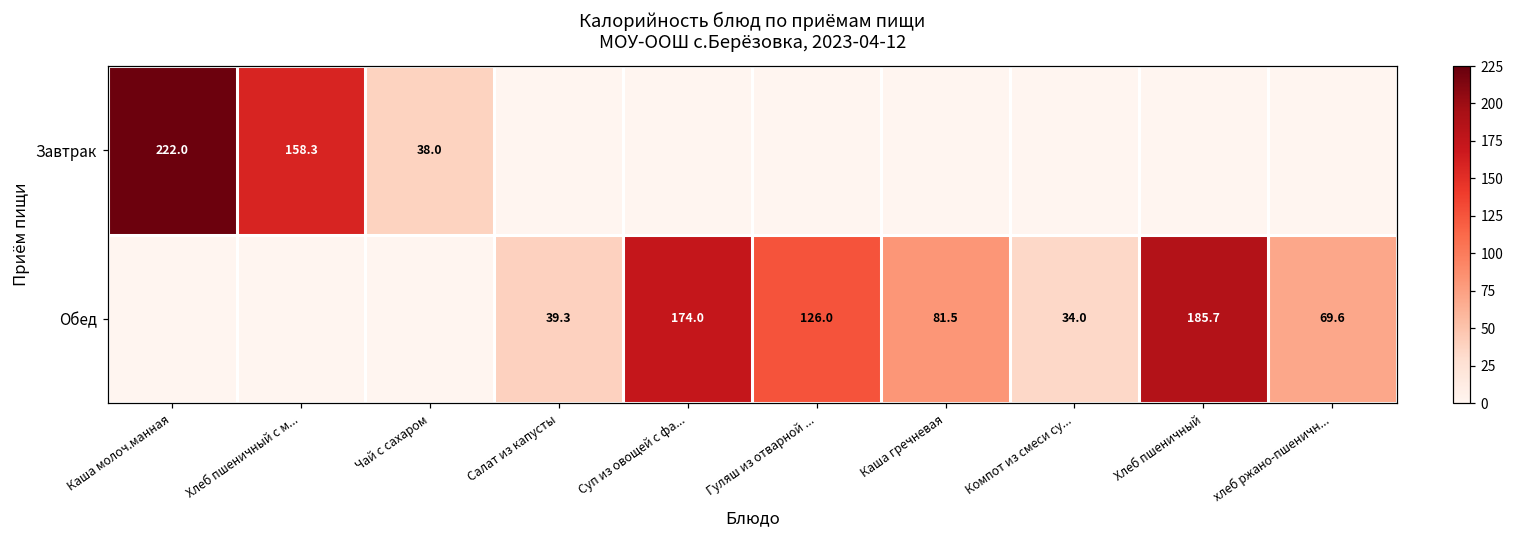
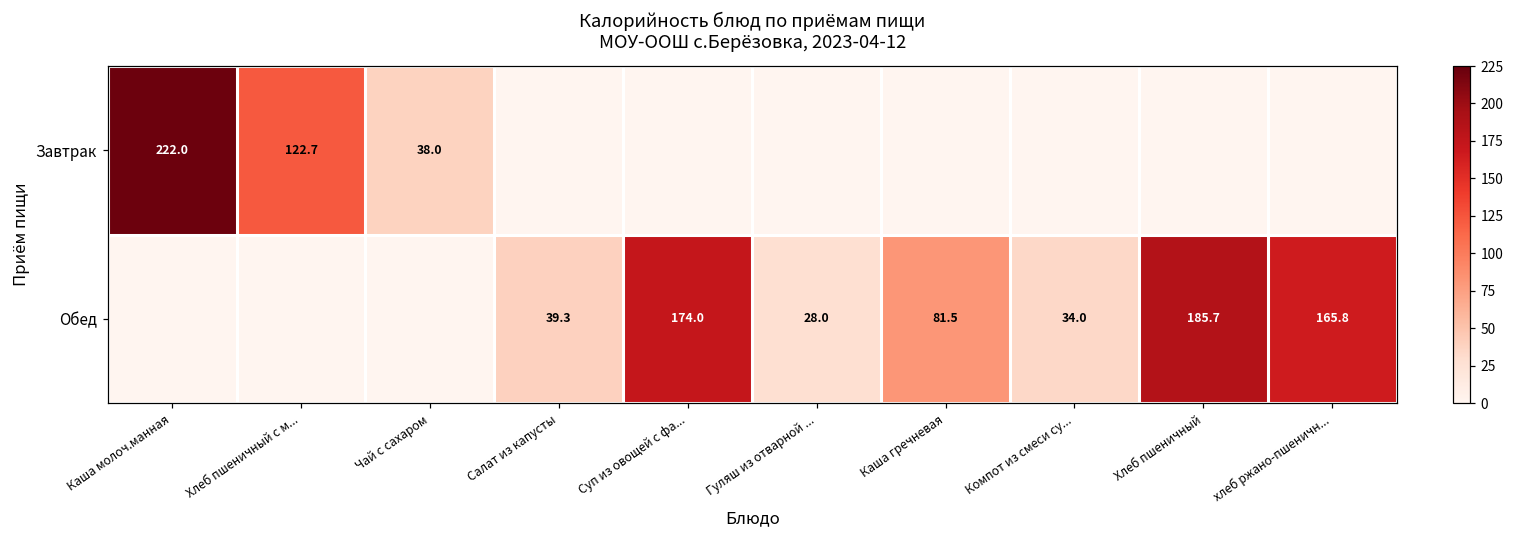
Завтрак, Хлеб пшеничный с м...: 158.3 -> 122.7
Обед, Гуляш из отварной ...: 126.0 -> 28.0
Обед, хлеб ржано-пшеничн...: 69.6 -> 165.8
